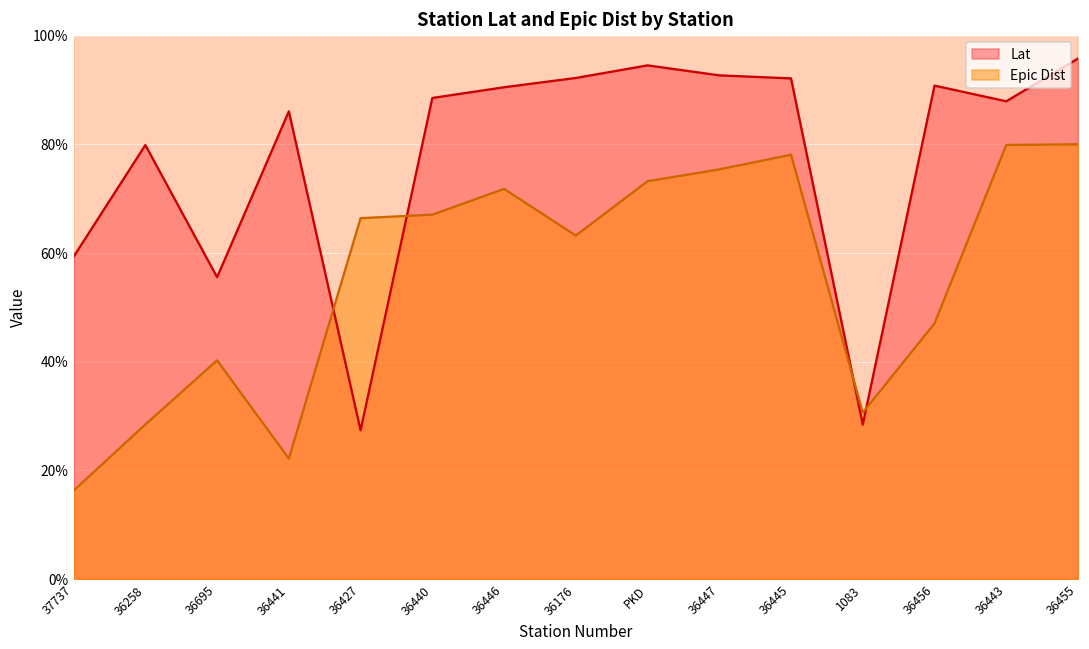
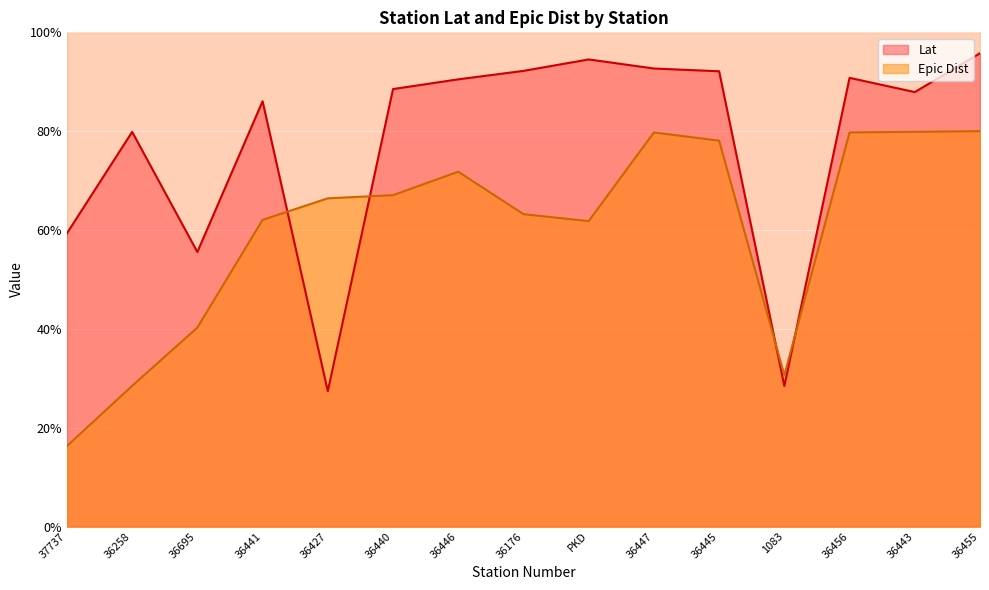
Epic Dist, 36441: 22% -> 62%
Epic Dist, PKD: 73% -> 62%
Epic Dist, 36447: 75% -> 80%
Epic Dist, 36456: 47% -> 80%
